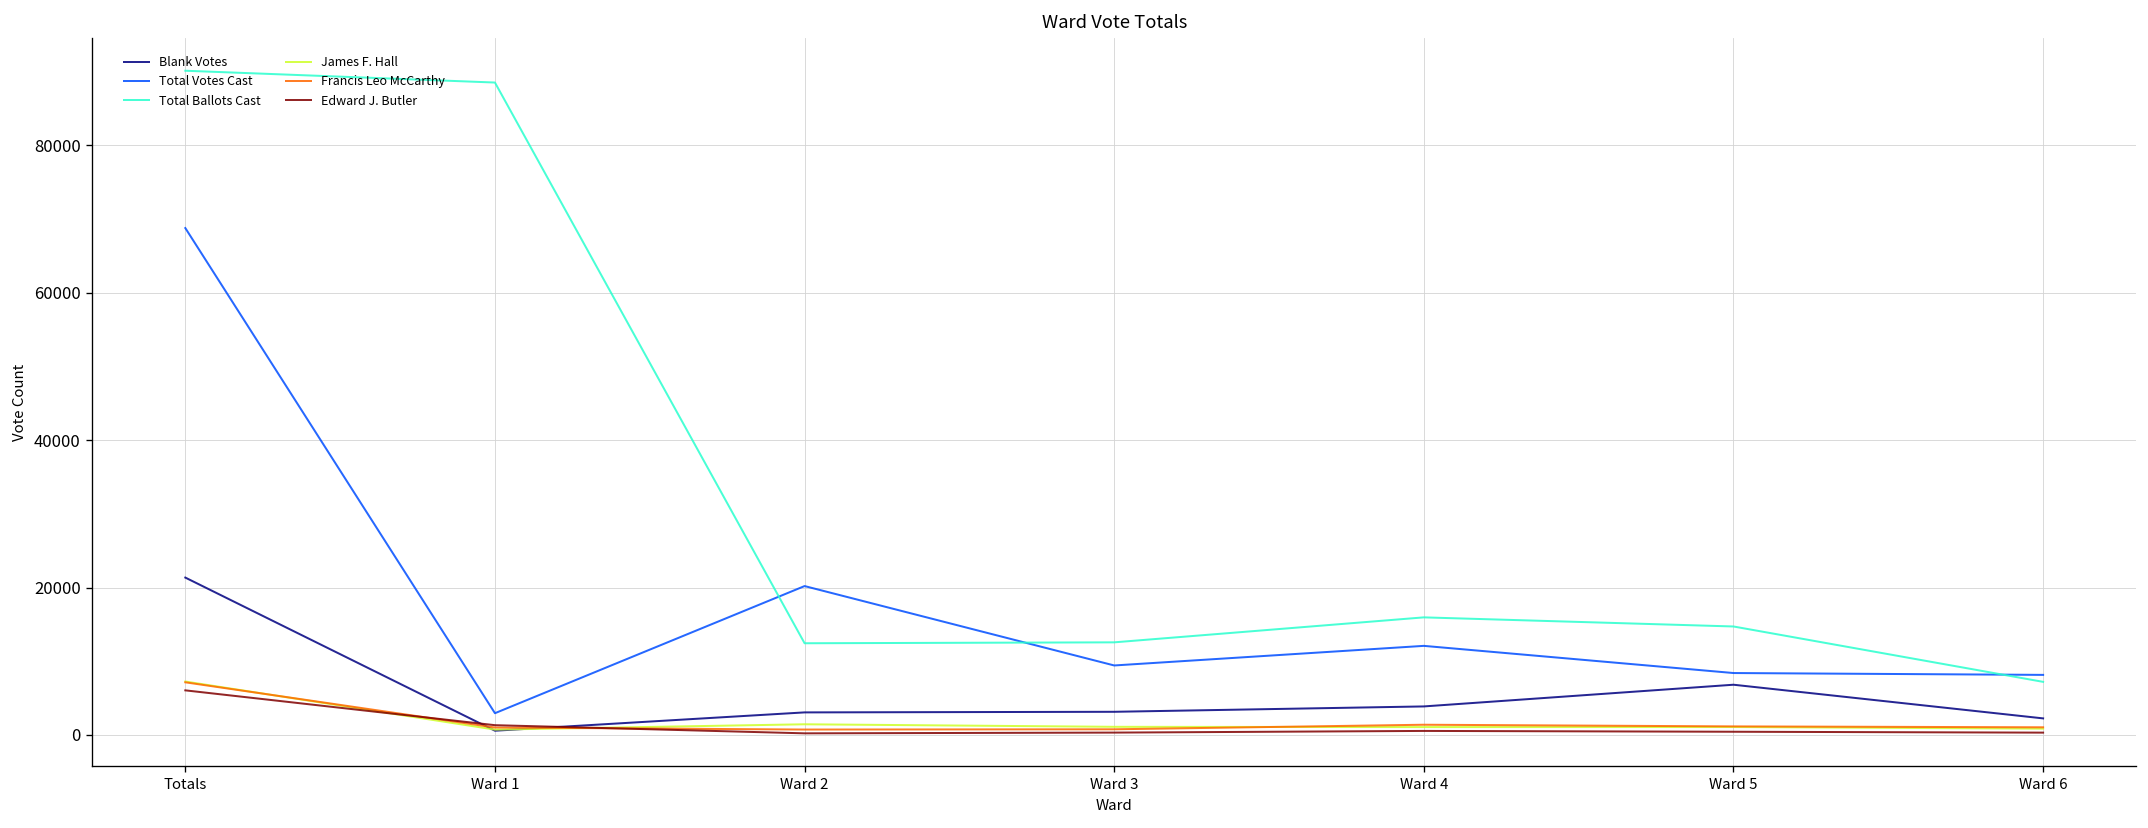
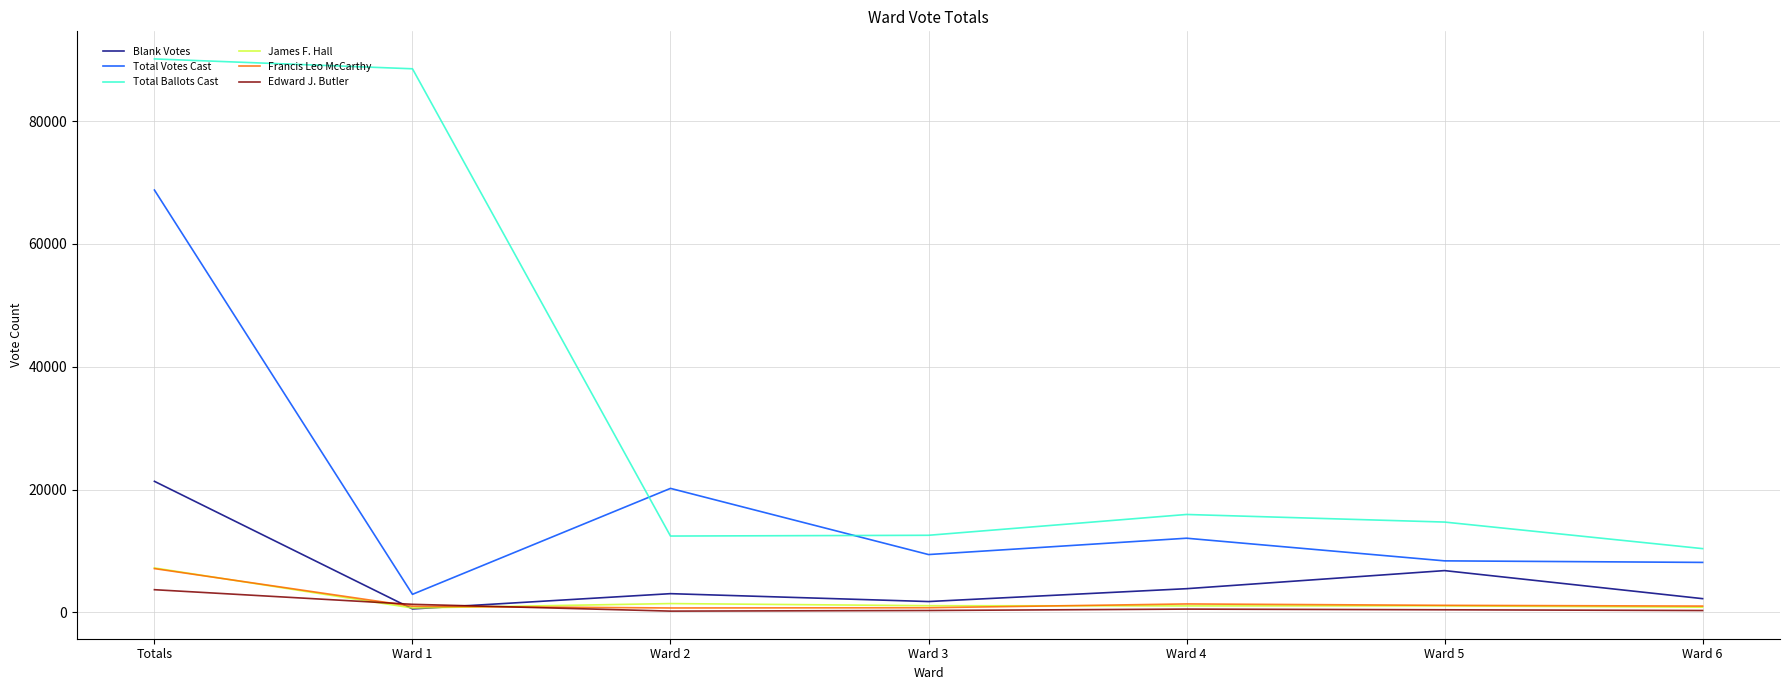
Edward J. Butler, Totals: 6000 -> 4000
Blank Votes, Ward 3: 3000 -> 2000
Total Ballots Cast, Ward 6: 7000 -> 10000
